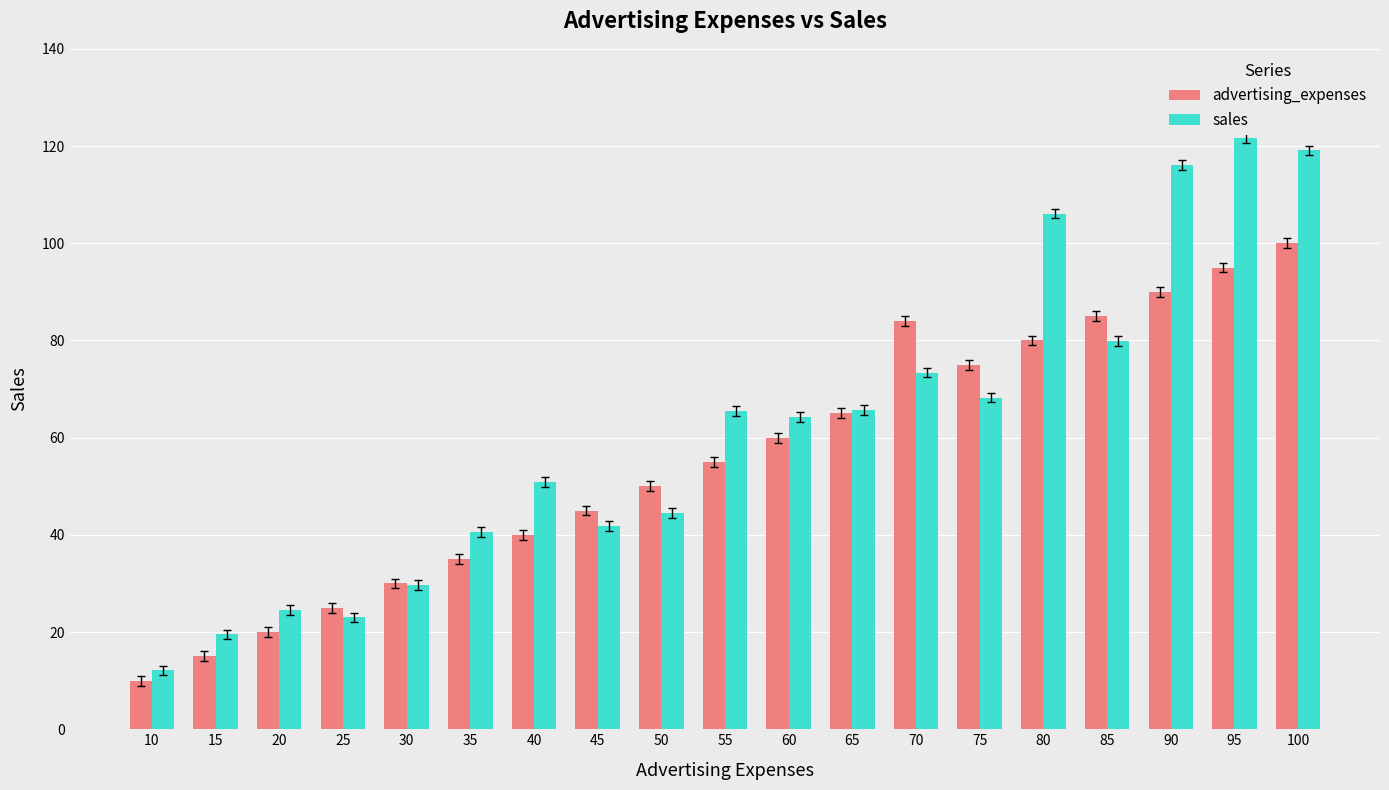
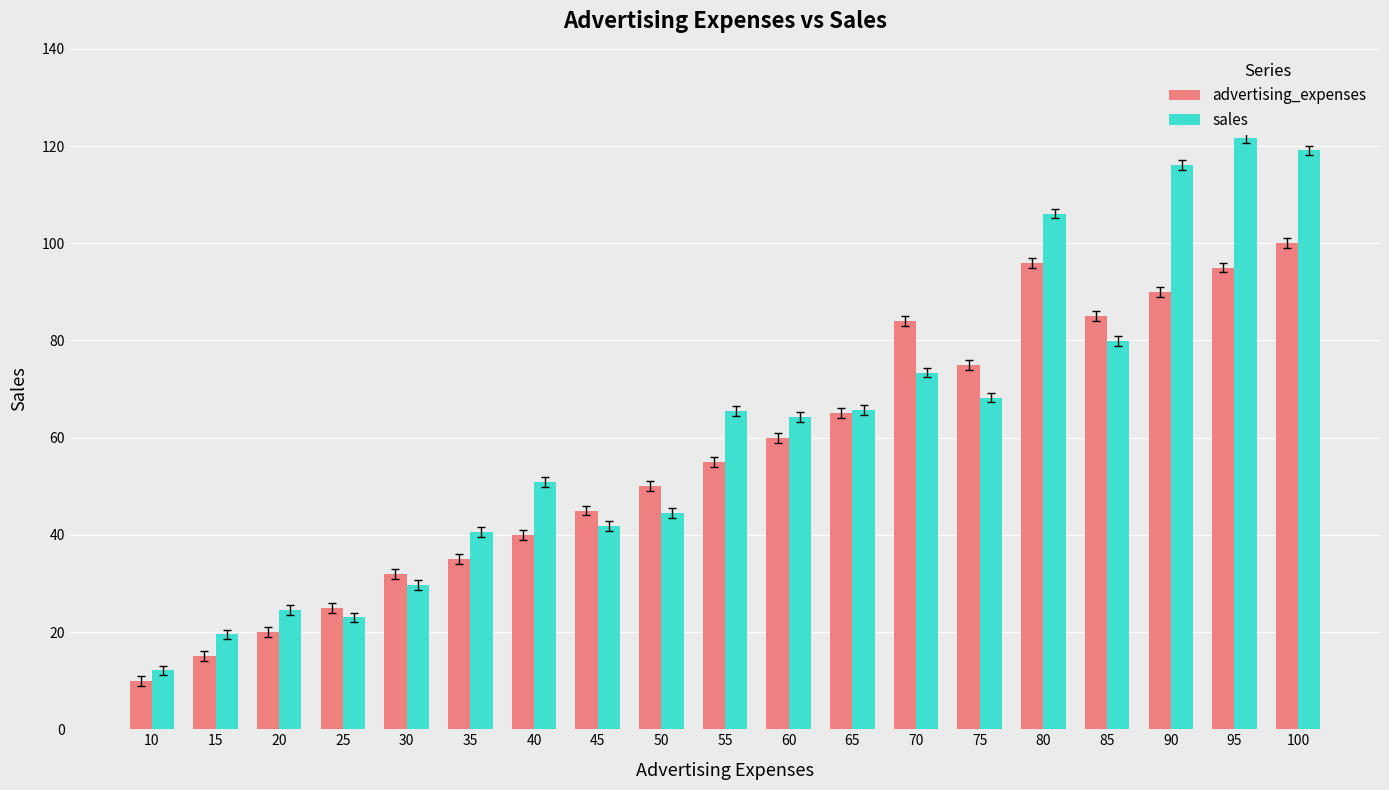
advertising_expenses, 30: 30 -> 32
advertising_expenses, 80: 80 -> 96
